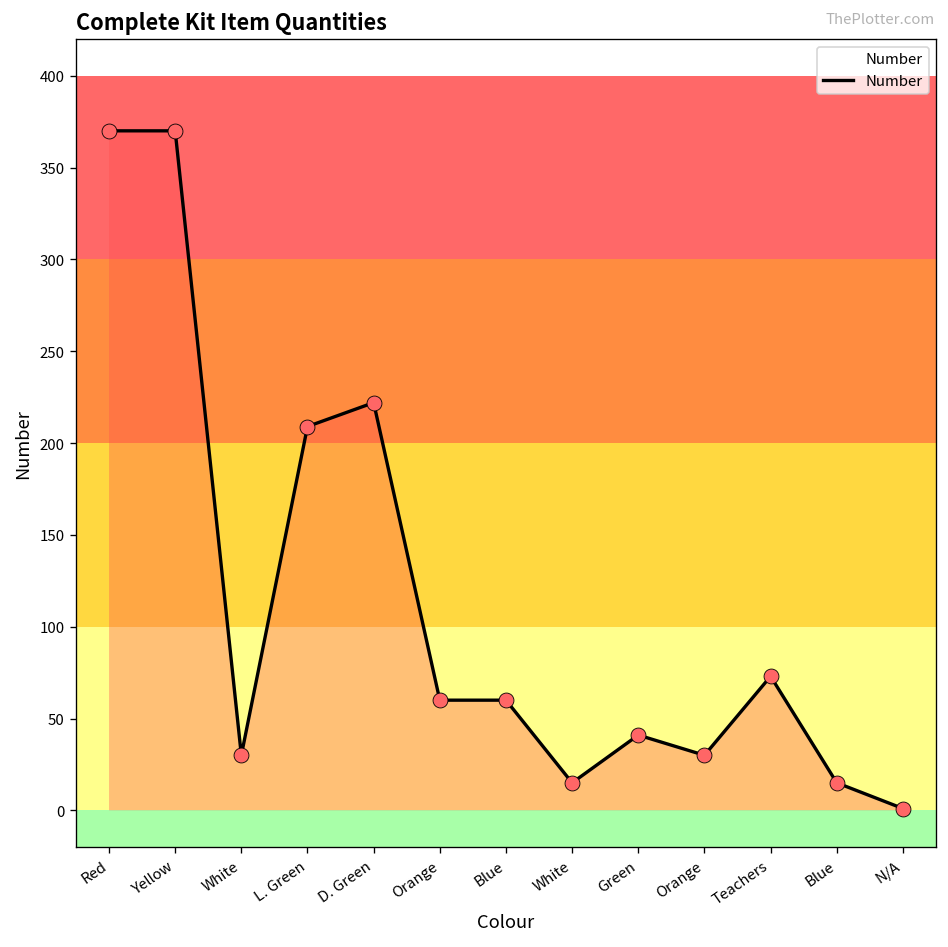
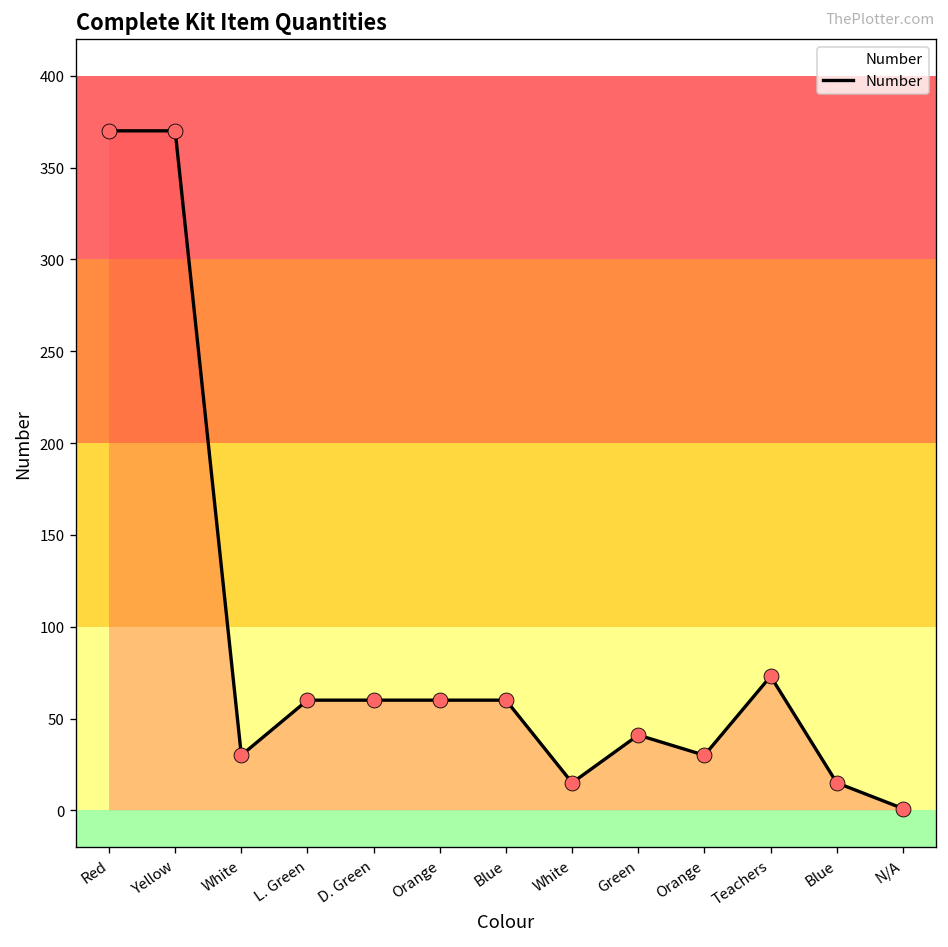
L. Green: 209 -> 60
D. Green: 222 -> 60
